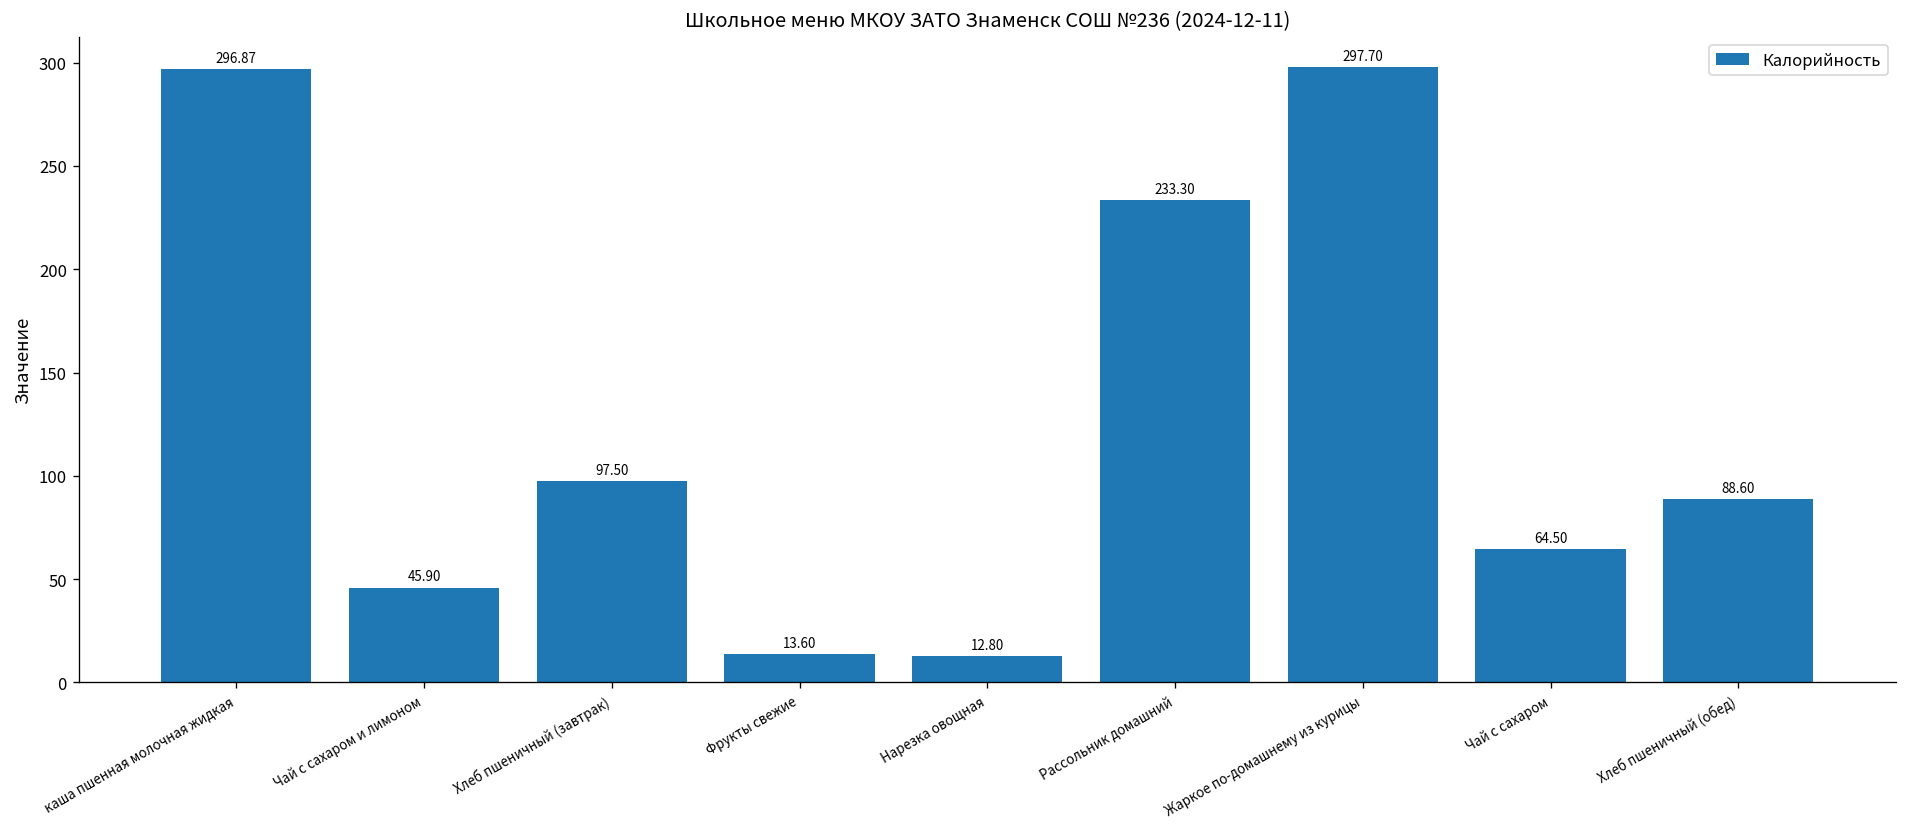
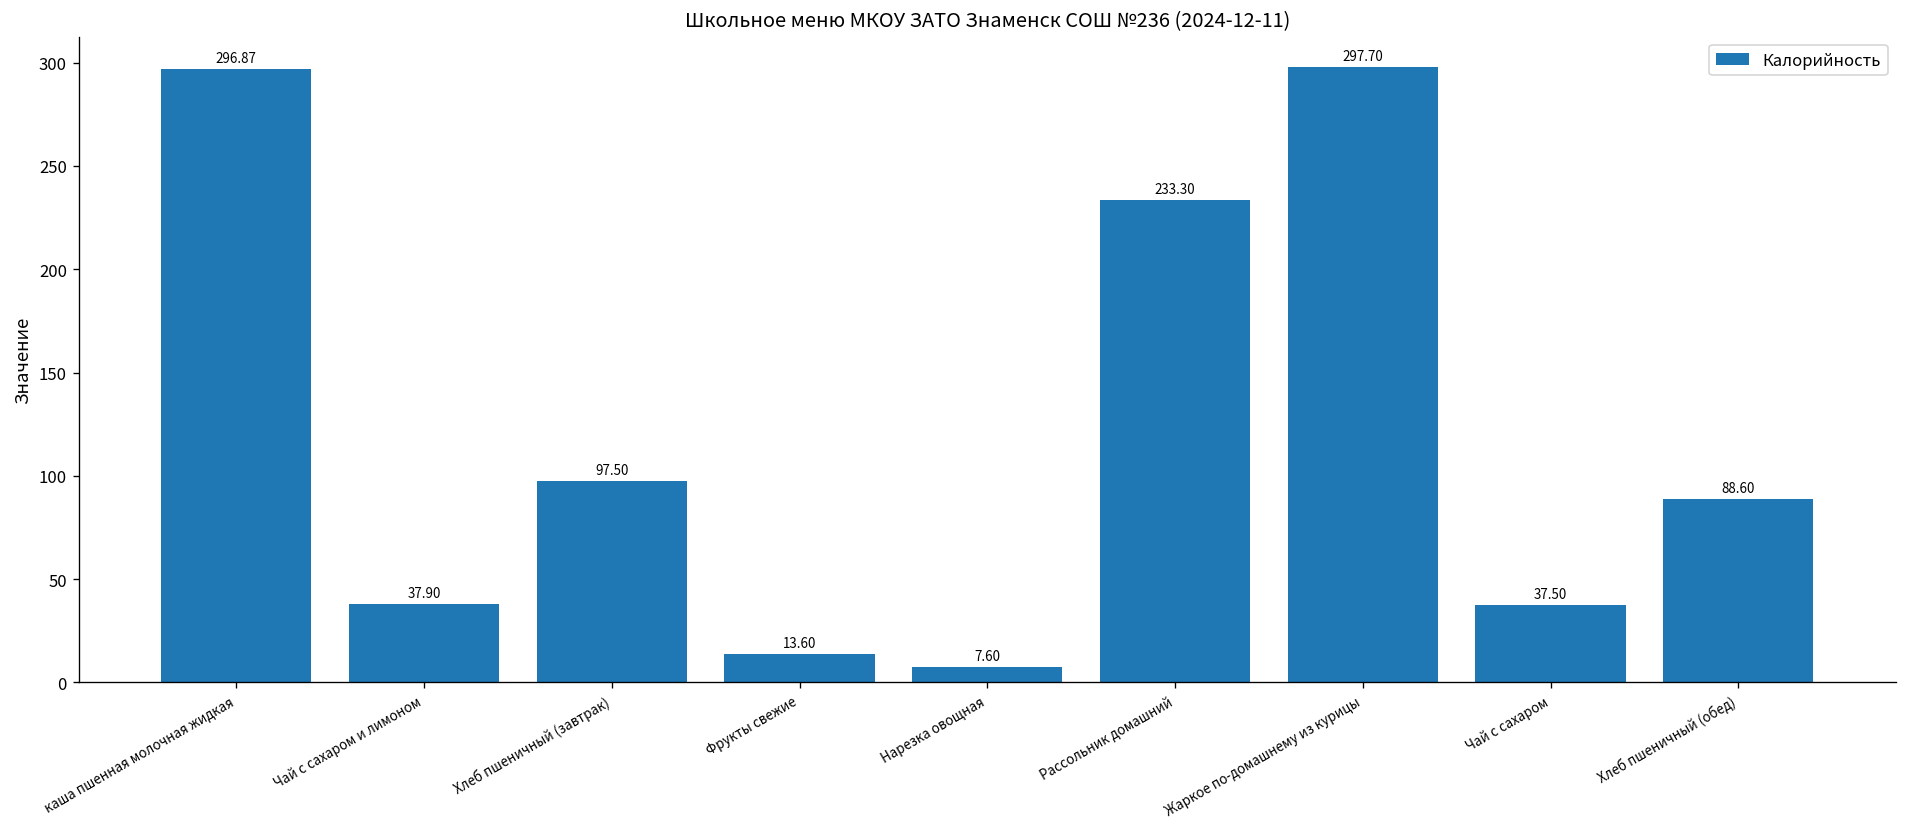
Чай с сахаром и лимоном: 45.90 -> 37.90
Нарезка овощная: 12.80 -> 7.60
Чай с сахаром: 64.50 -> 37.50
